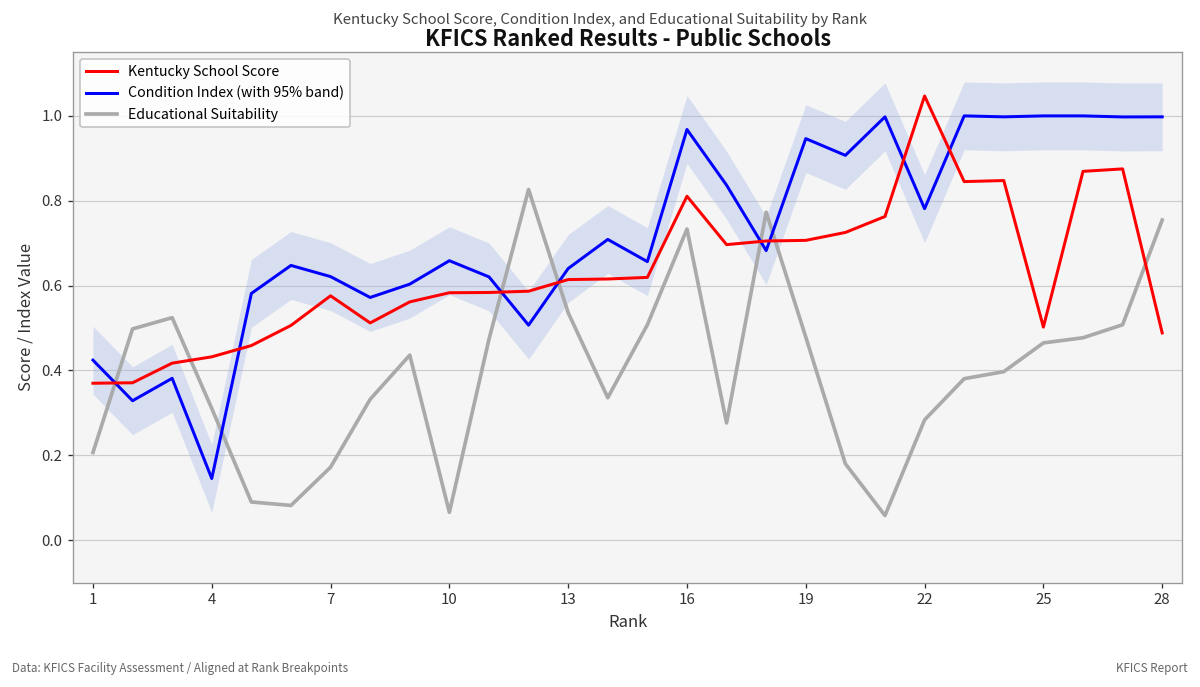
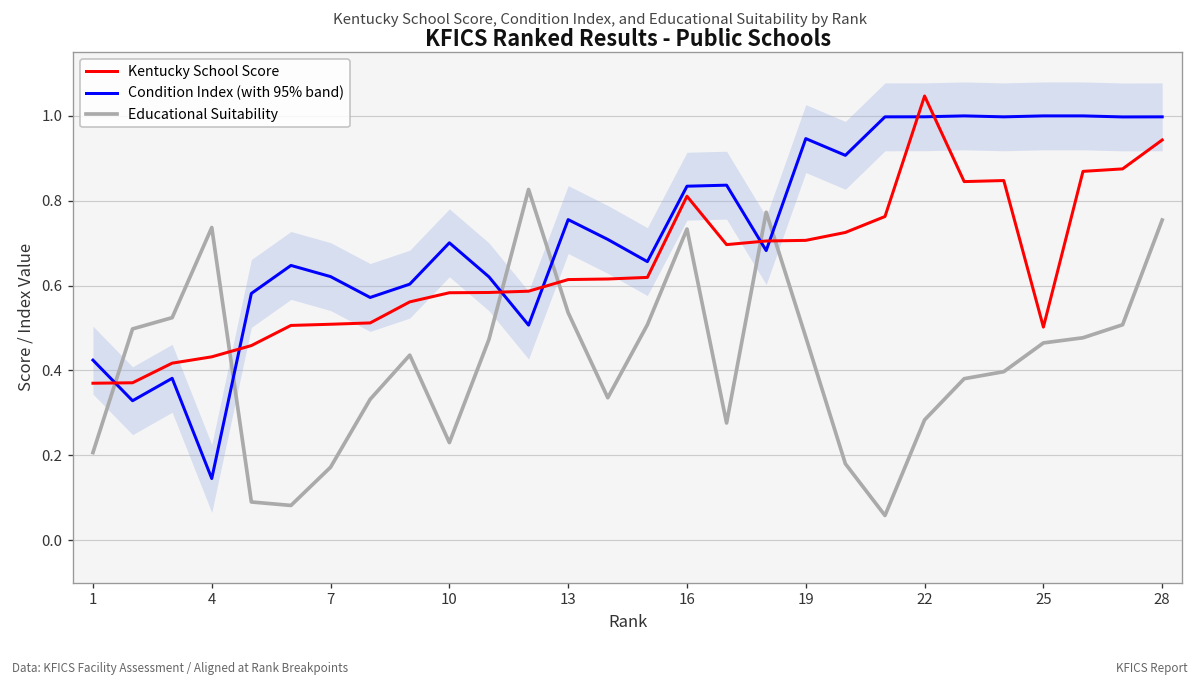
Educational Suitability, 4: 0.31 -> 0.74
Kentucky School Score, 7: 0.58 -> 0.51
Condition Index (with 95% band), 10: 0.66 -> 0.70
Educational Suitability, 10: 0.07 -> 0.23
Condition Index (with 95% band), 13: 0.64 -> 0.76
Condition Index (with 95% band), 16: 0.97 -> 0.83
Condition Index (with 95% band), 22: 0.78 -> 1.00
Kentucky School Score, 28: 0.49 -> 0.94
